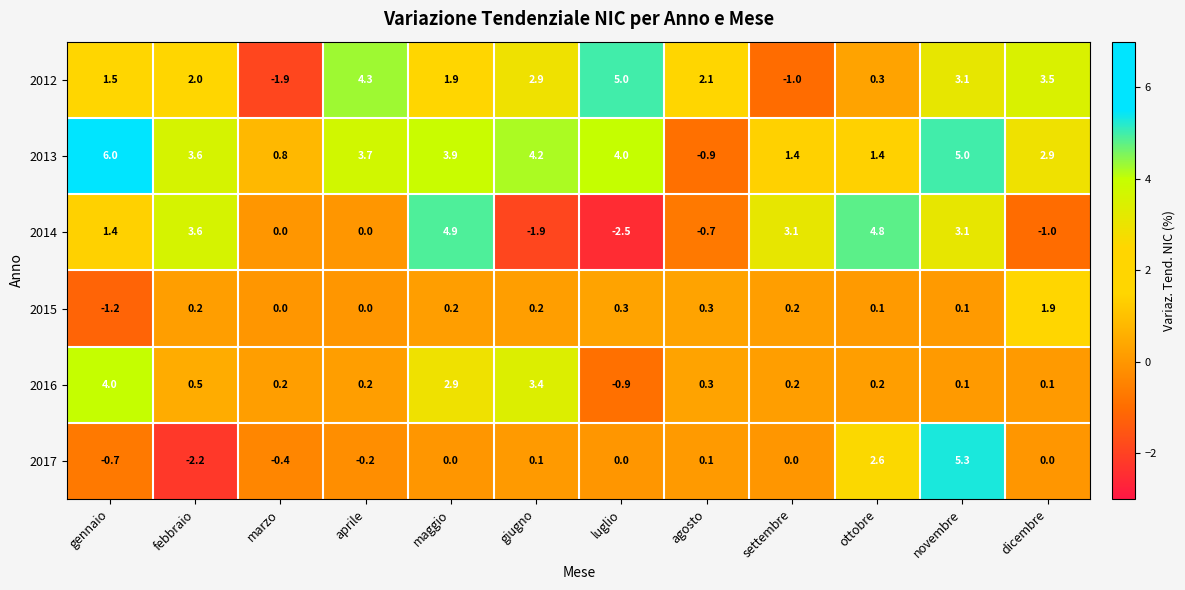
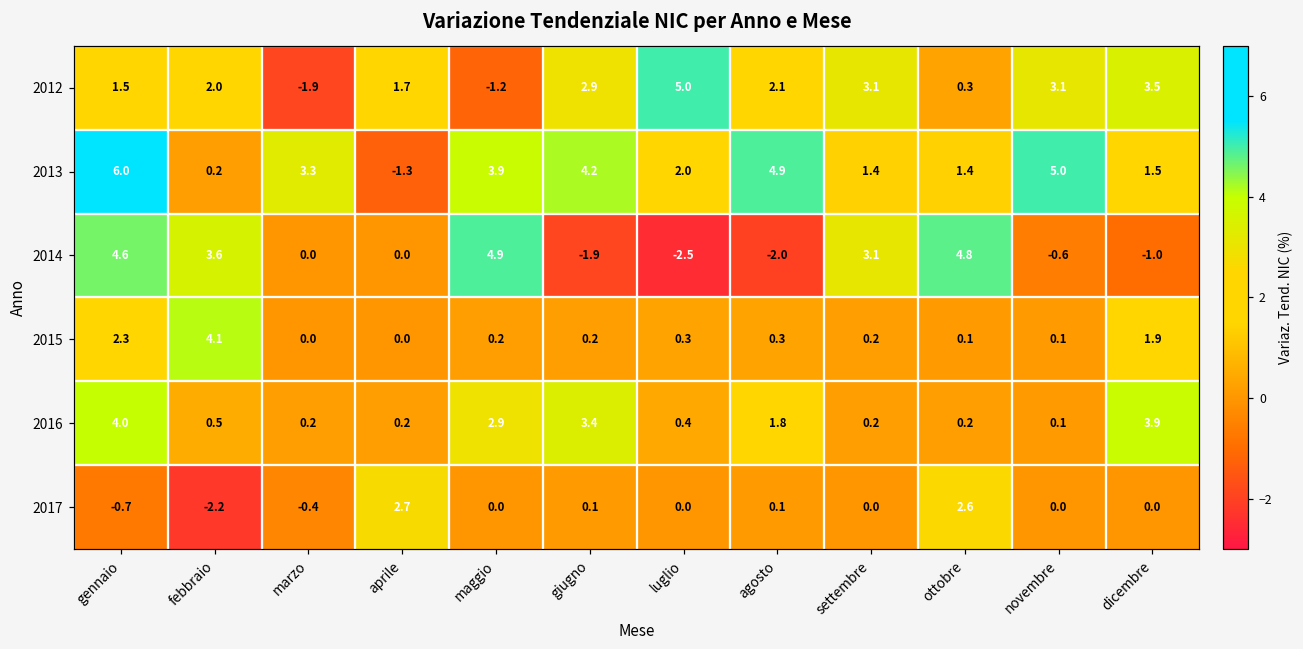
2012, aprile: 4.3 -> 1.7
2012, maggio: 1.9 -> -1.2
2012, settembre: -1.0 -> 3.1
2013, febbraio: 3.6 -> 0.2
2013, marzo: 0.8 -> 3.3
2013, aprile: 3.7 -> -1.3
2013, luglio: 4.0 -> 2.0
2013, agosto: -0.9 -> 4.9
2013, dicembre: 2.9 -> 1.5
2014, gennaio: 1.4 -> 4.6
2014, agosto: -0.7 -> -2.0
2014, novembre: 3.1 -> -0.6
2015, gennaio: -1.2 -> 2.3
2015, febbraio: 0.2 -> 4.1
2016, luglio: -0.9 -> 0.4
2016, agosto: 0.3 -> 1.8
2016, dicembre: 0.1 -> 3.9
2017, aprile: -0.2 -> 2.7
2017, novembre: 5.3 -> 0.0
